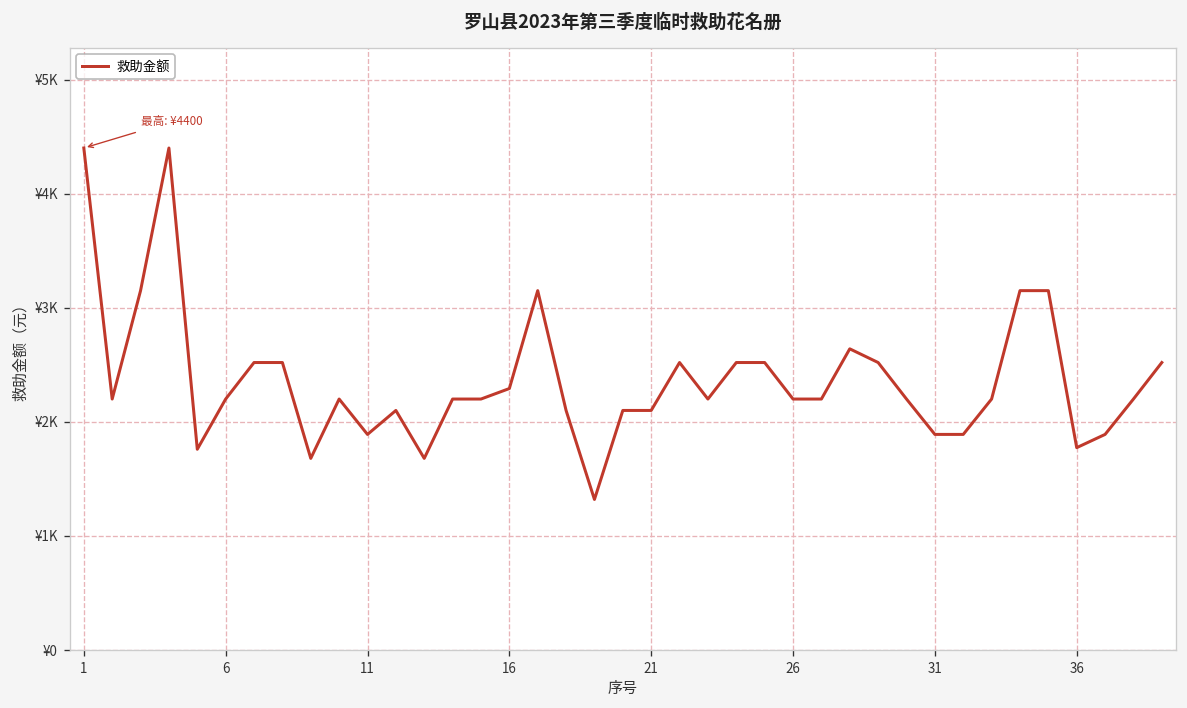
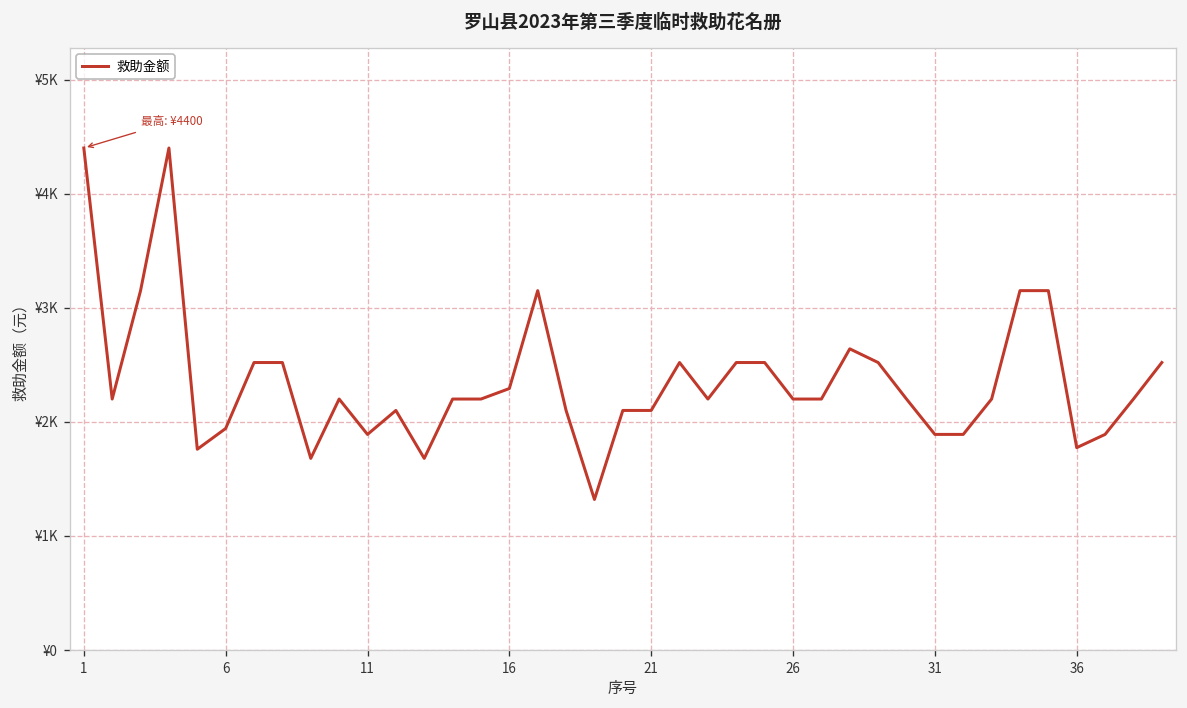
6: ¥2200 -> ¥1900
